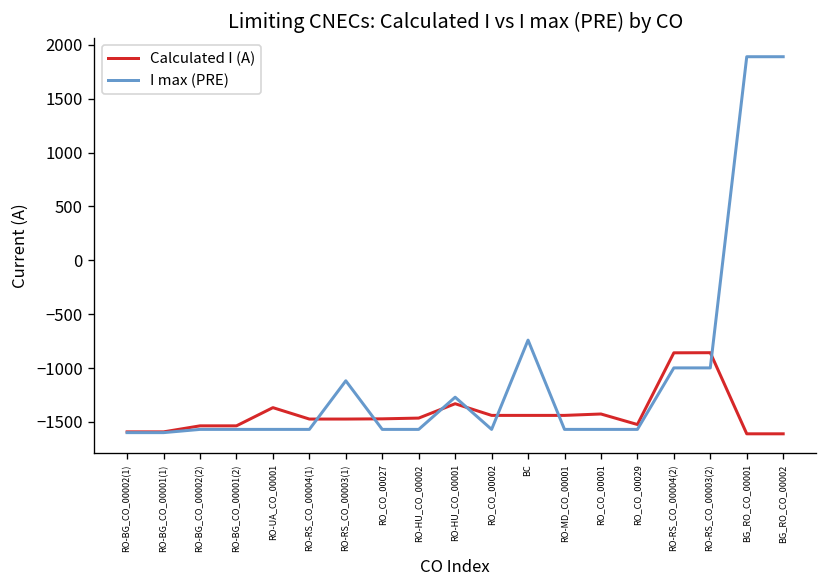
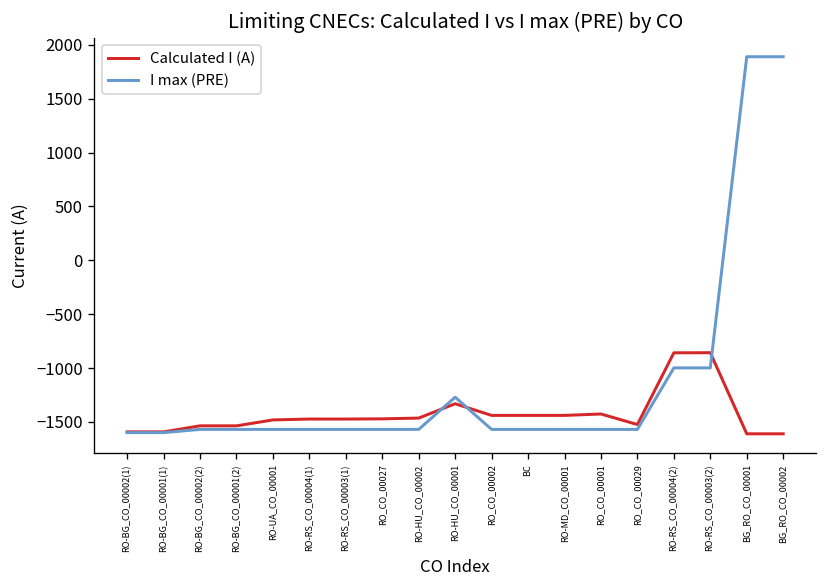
Calculated I (A), RO-UA_CO_00001: -1400 -> -1500
I max (PRE), RO-RS_CO_00003(1): -1100 -> -1600
I max (PRE), BC: -700 -> -1600
